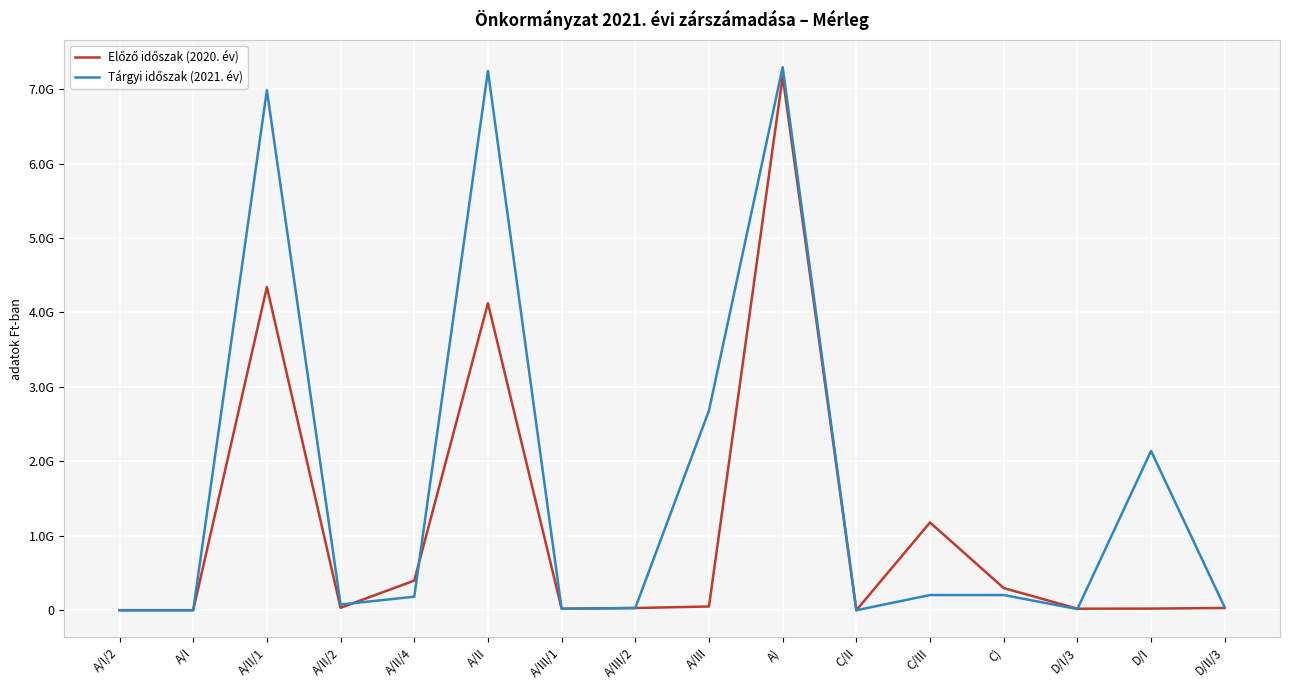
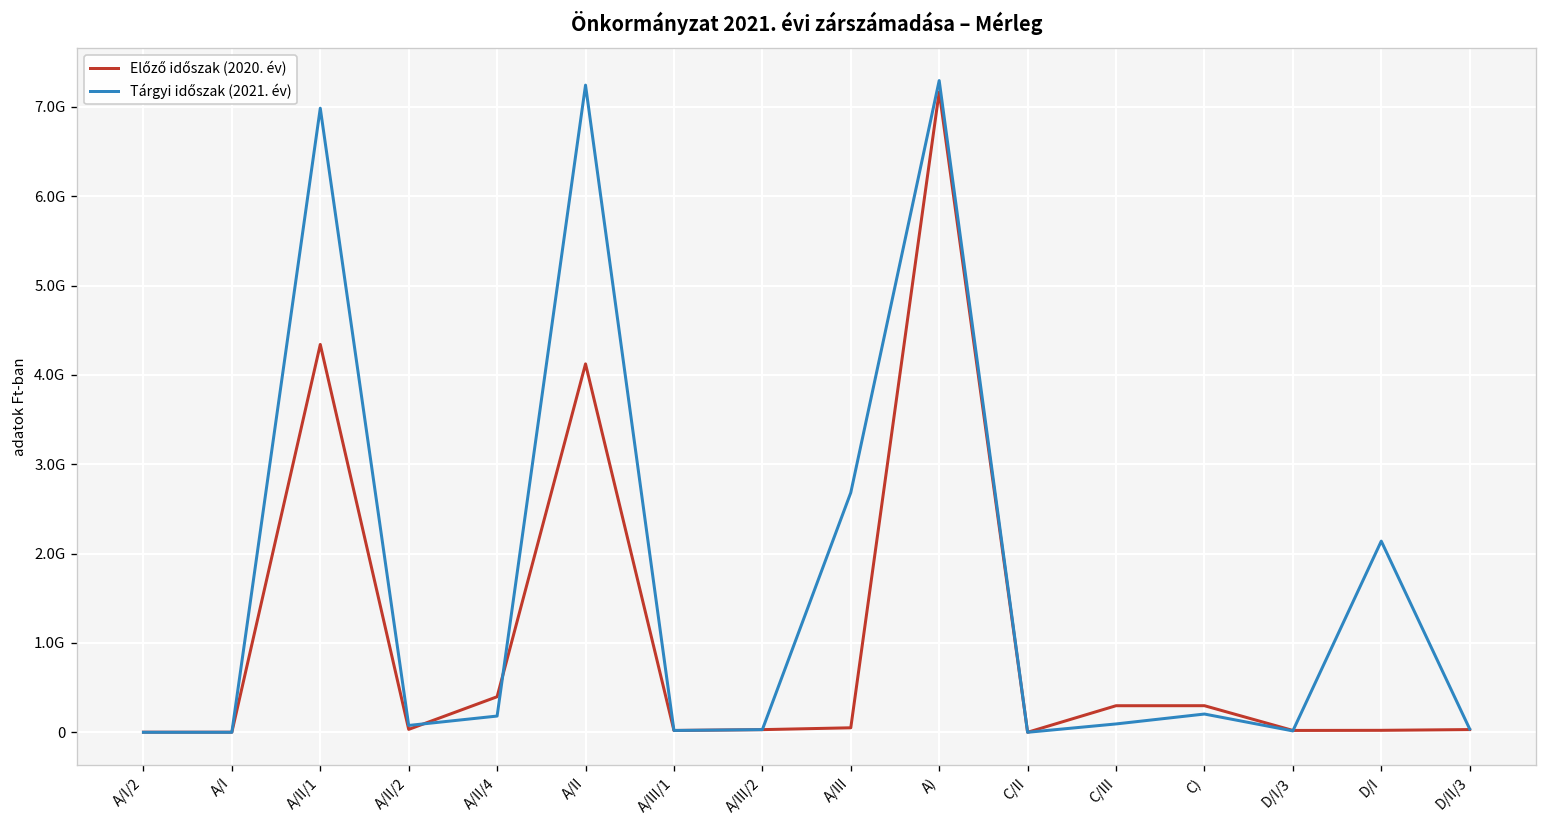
Előző időszak (2020. év), C/III: 1200000000 -> 300000000
Tárgyi időszak (2021. év), C/III: 200000000 -> 100000000
